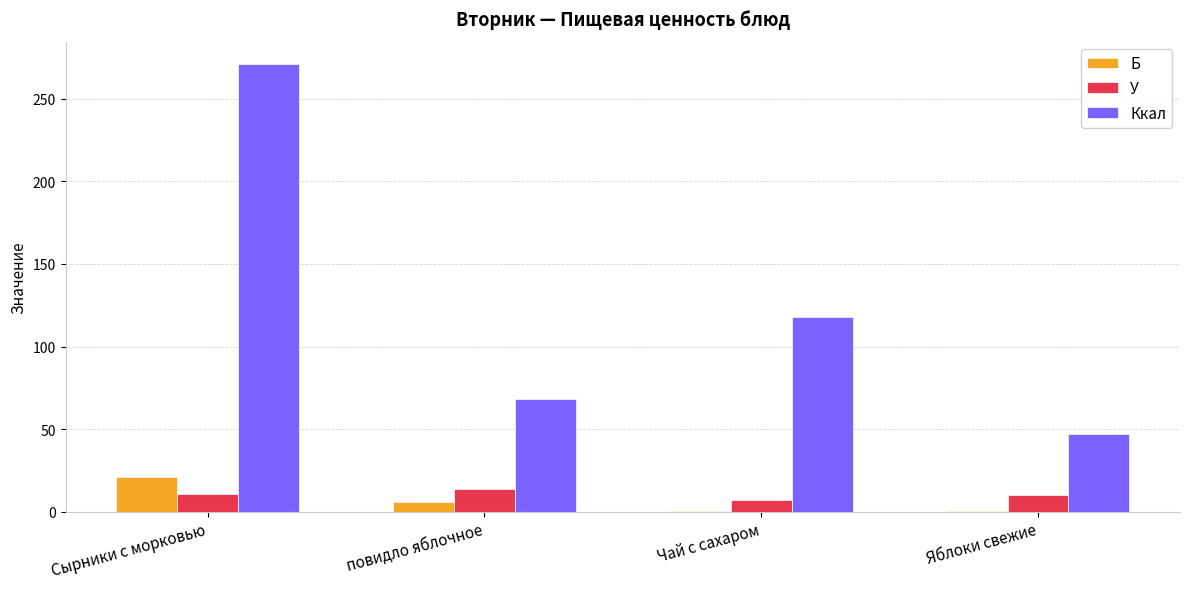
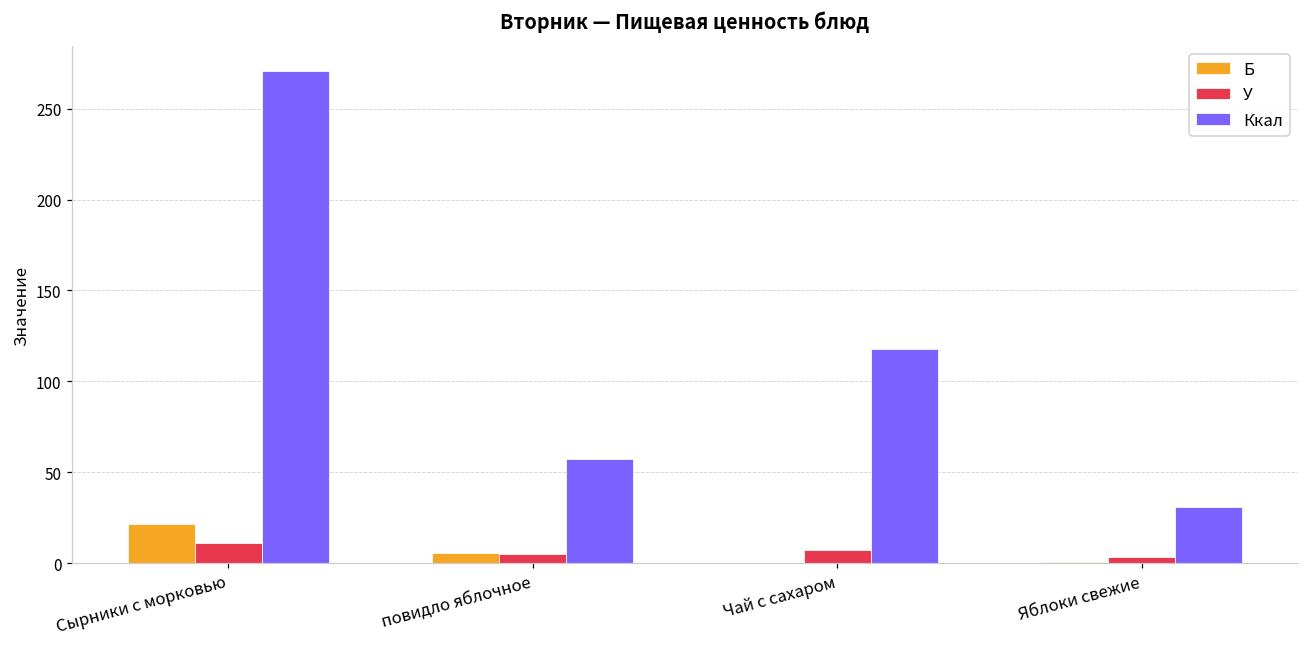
У, повидло яблочное: 14 -> 5
Ккал, повидло яблочное: 68 -> 57
У, Яблоки свежие: 10 -> 3
Ккал, Яблоки свежие: 47 -> 31
